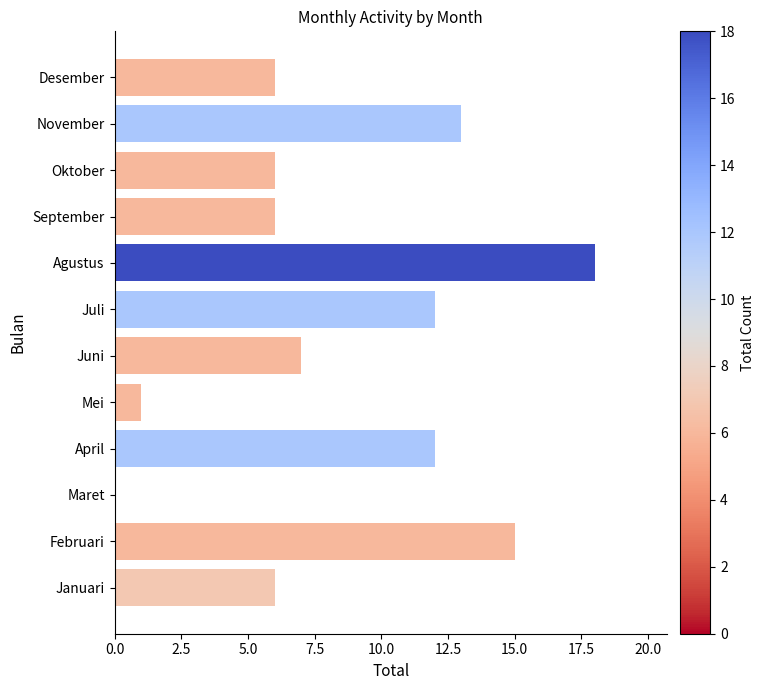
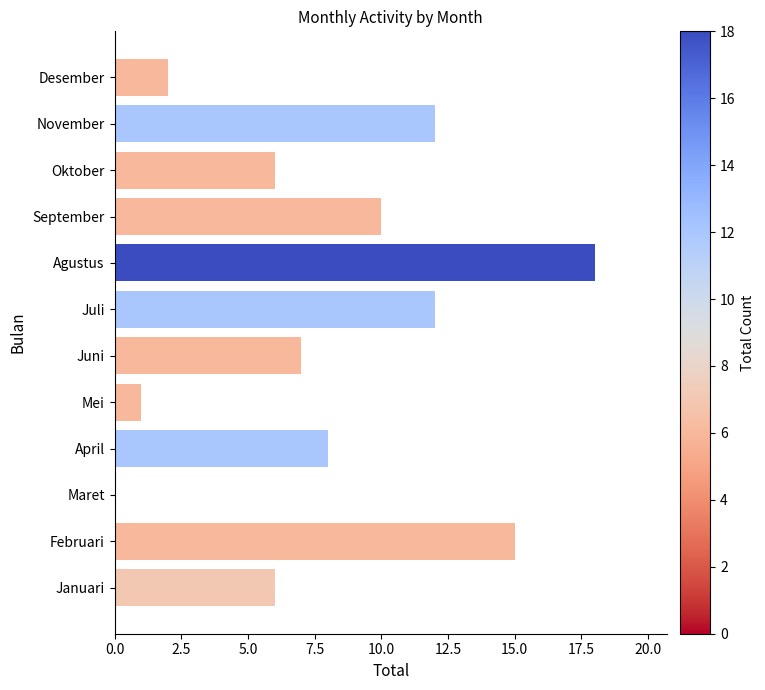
Desember: 6 -> 2
November: 13 -> 12
September: 6 -> 10
April: 12 -> 8
